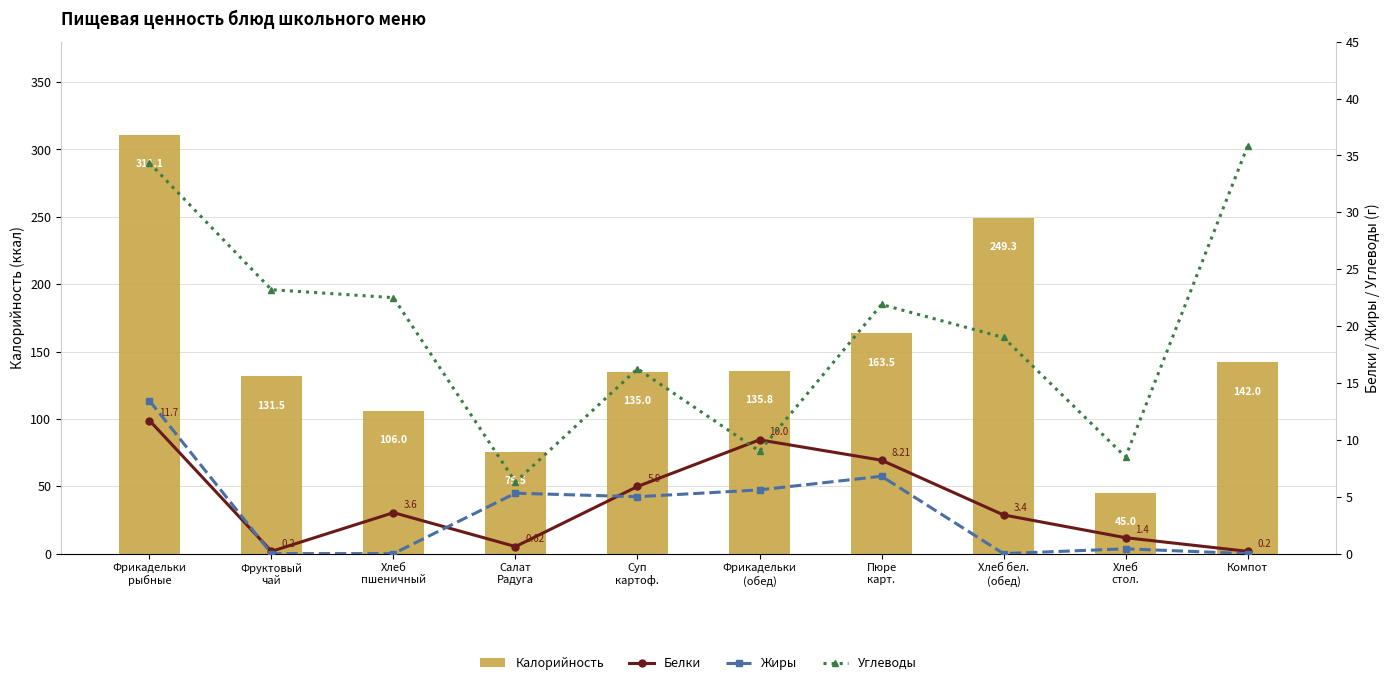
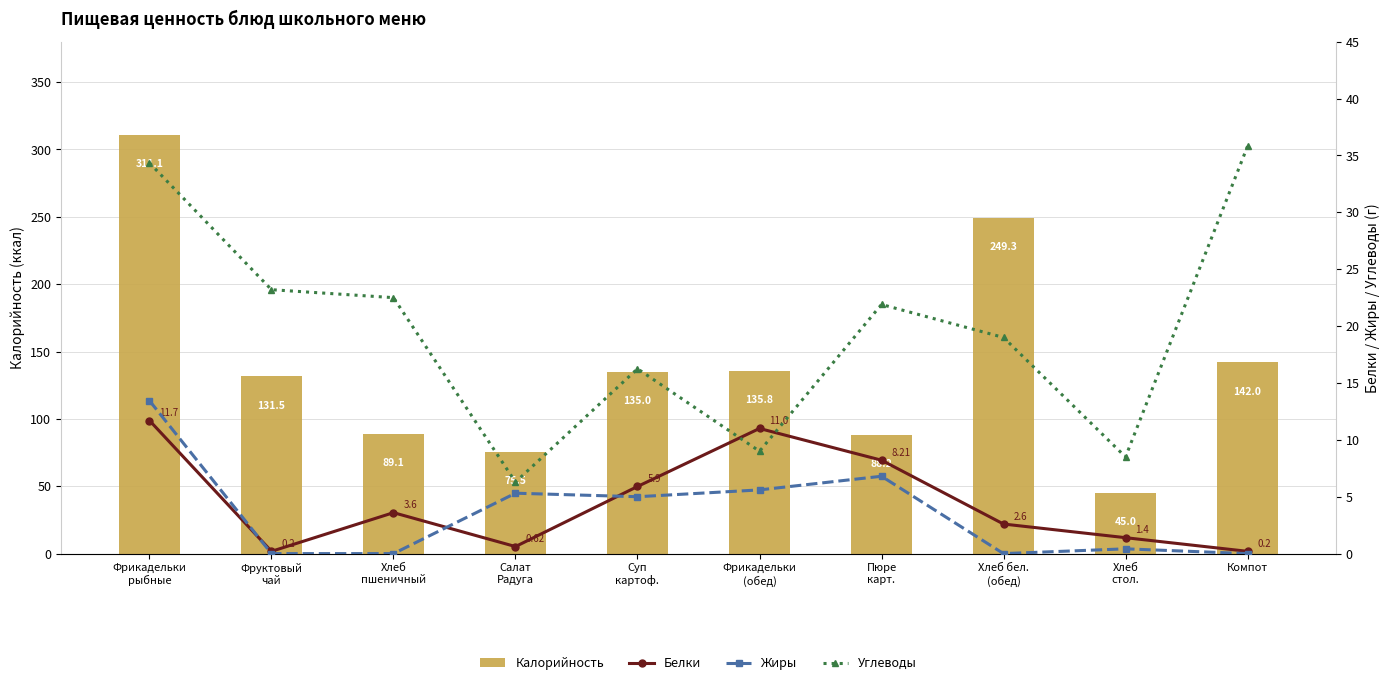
Калорийность, Хлеб пшеничный: 106.0 -> 89.1
Калорийность, Пюре карт.: 163.5 -> 88.2
Белки, Фрикадельки (обед): 10.0 -> 11.0
Белки, Хлеб бел. (обед): 3.4 -> 2.6
